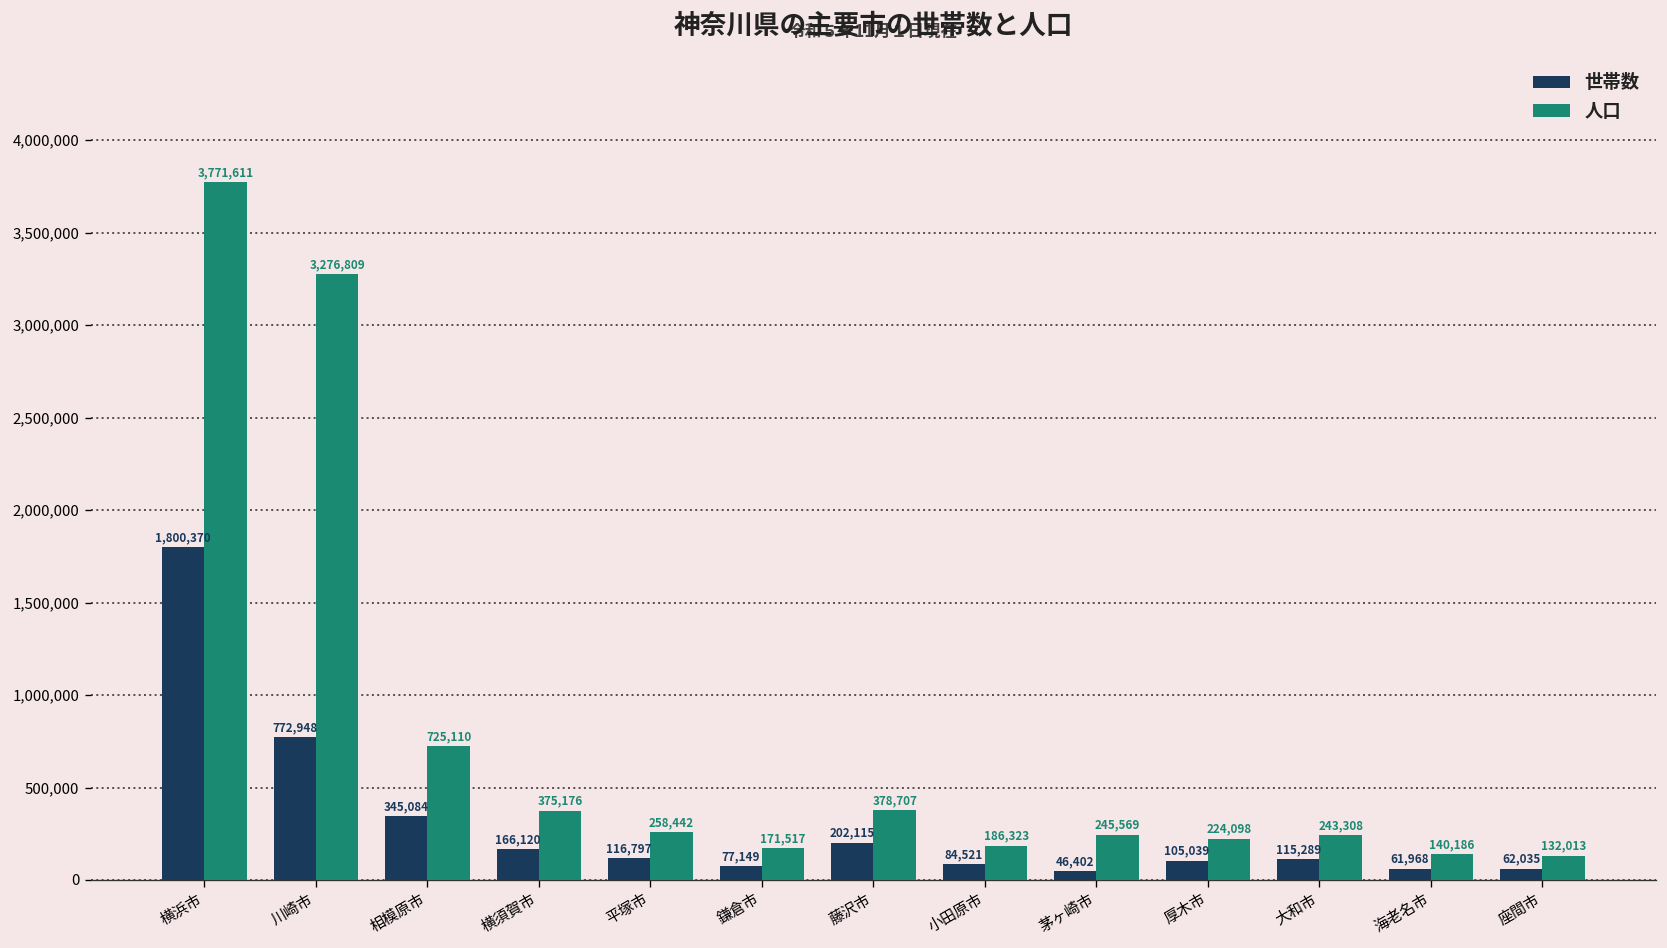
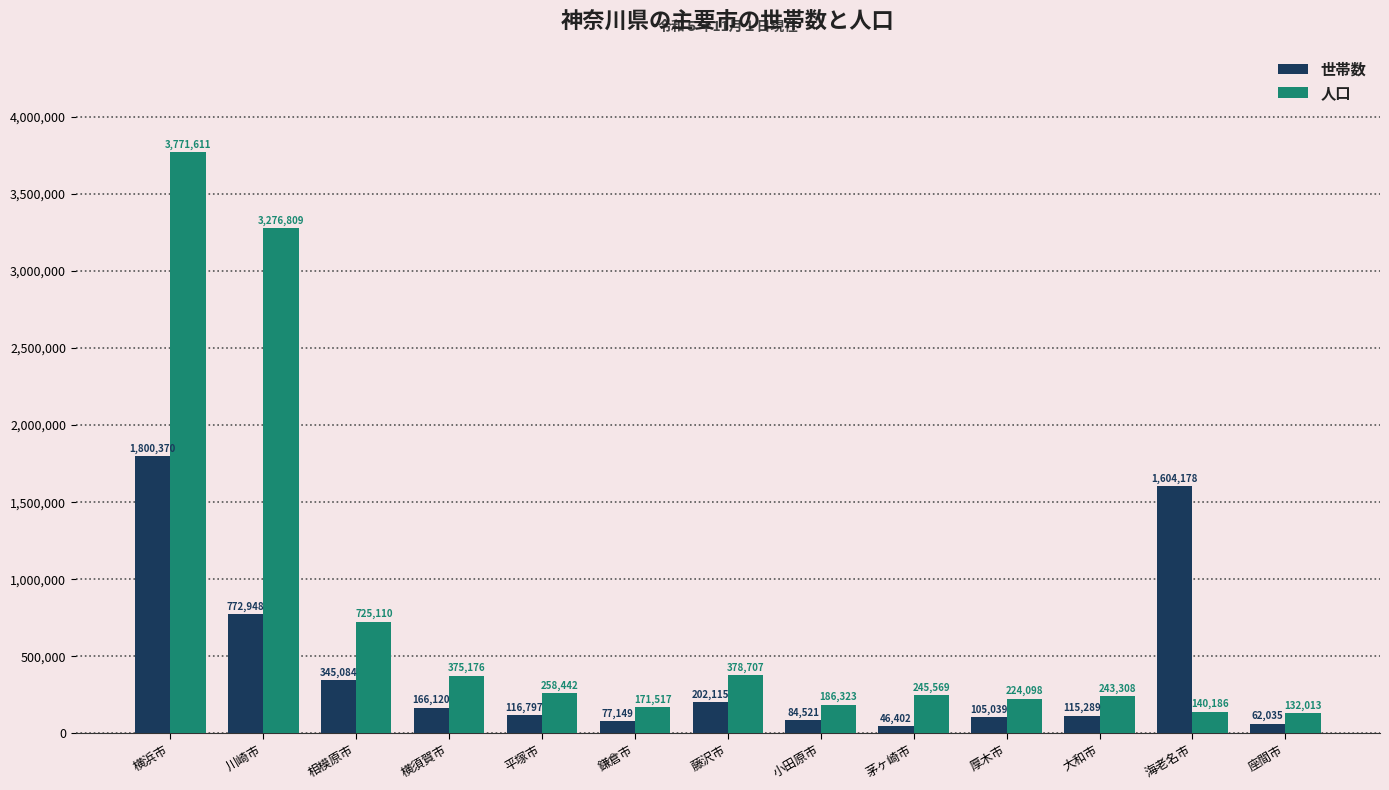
世帯数, 海老名市: 61,968 -> 1,604,178
